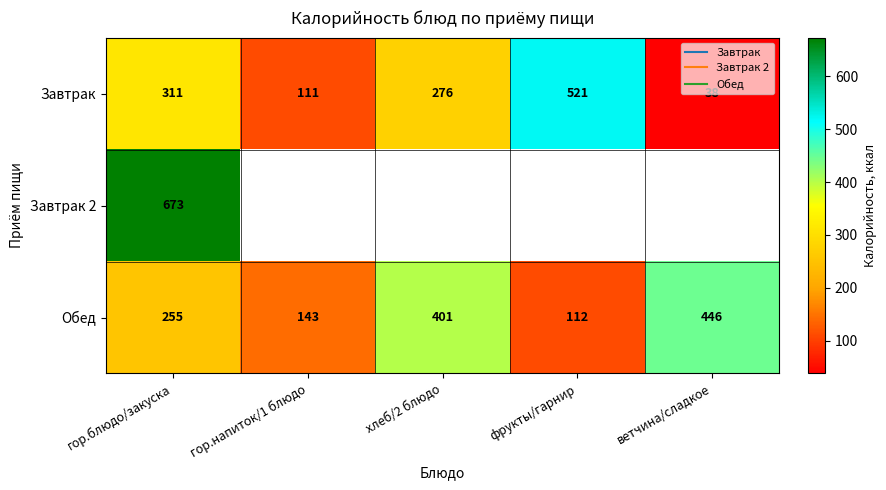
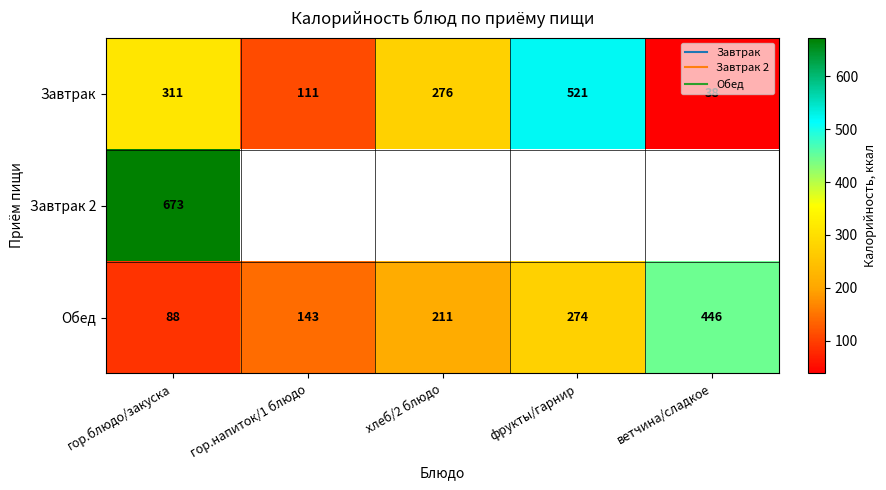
Обед, гор.блюдо/закуска: 255 -> 88
Обед, хлеб/2 блюдо: 401 -> 211
Обед, фрукты/гарнир: 112 -> 274
